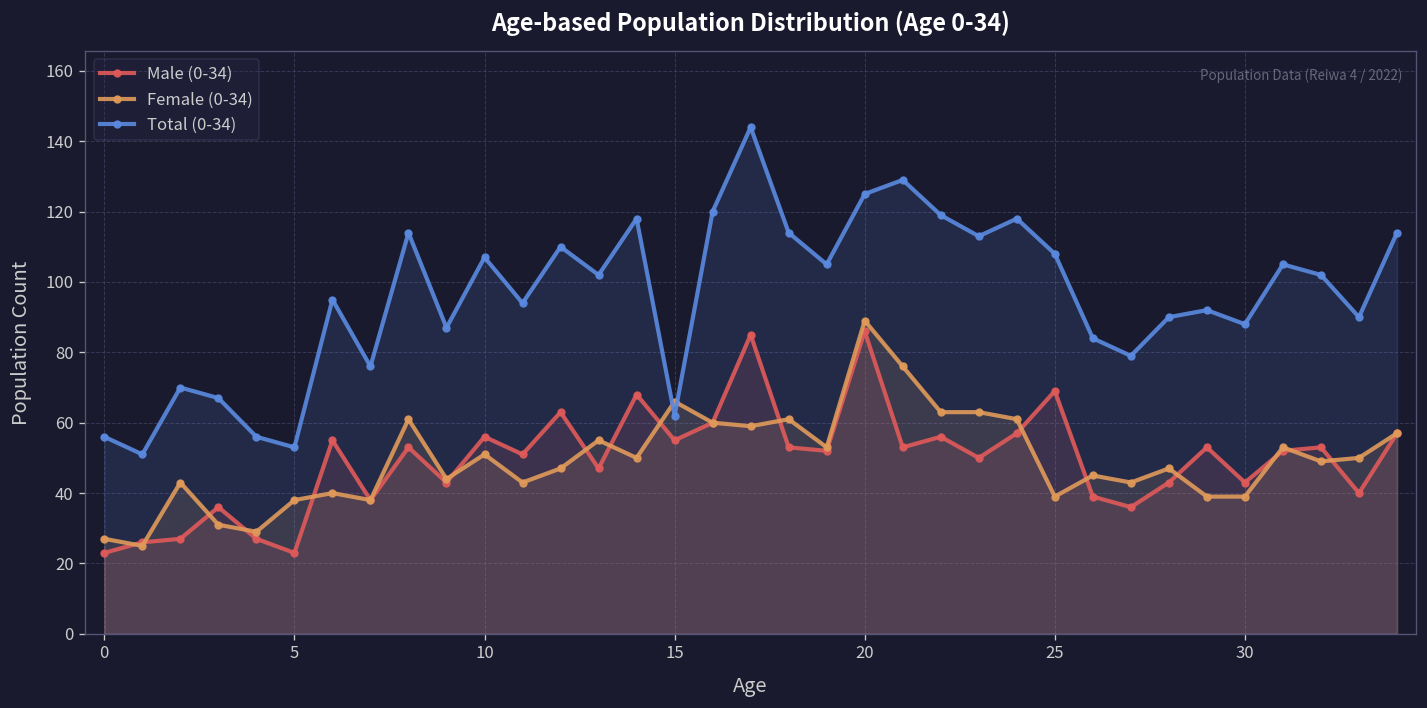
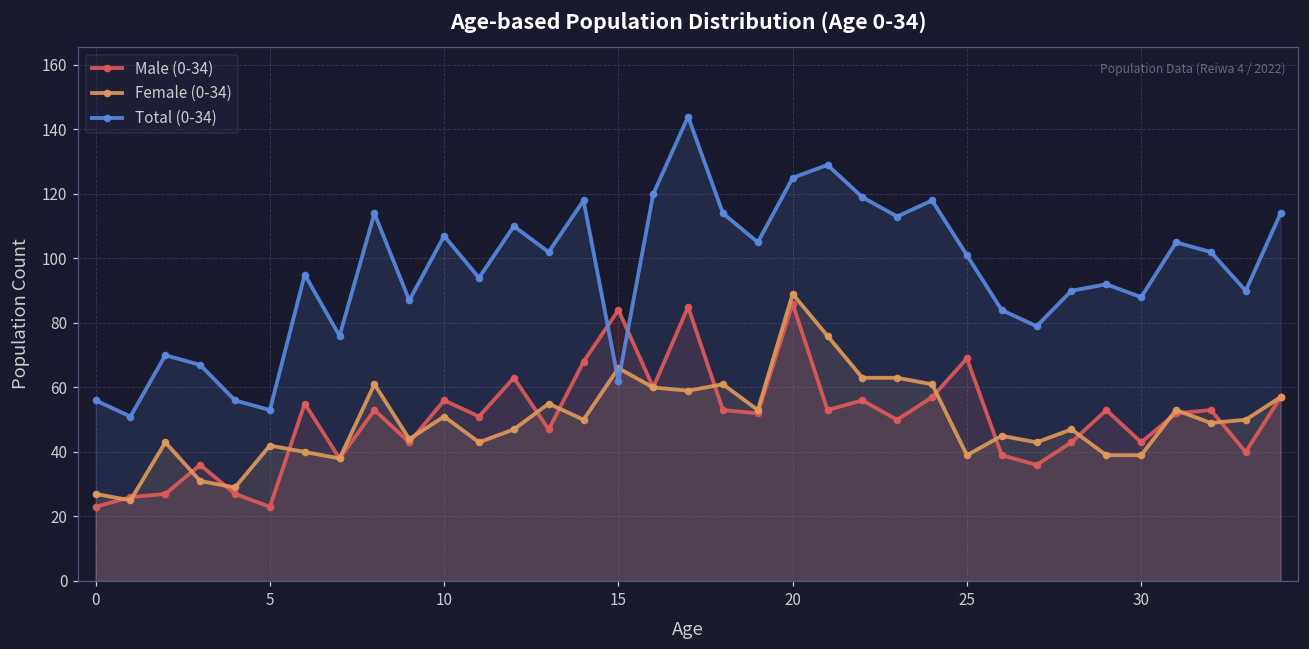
Female (0-34), 5: 38 -> 42
Male (0-34), 15: 55 -> 84
Total (0-34), 25: 108 -> 101
